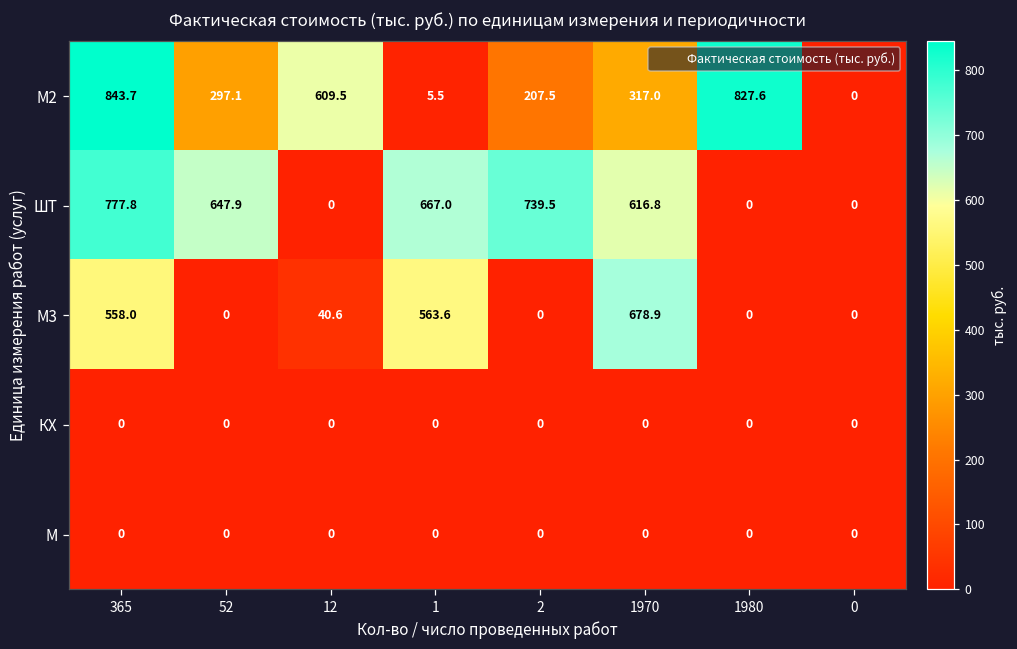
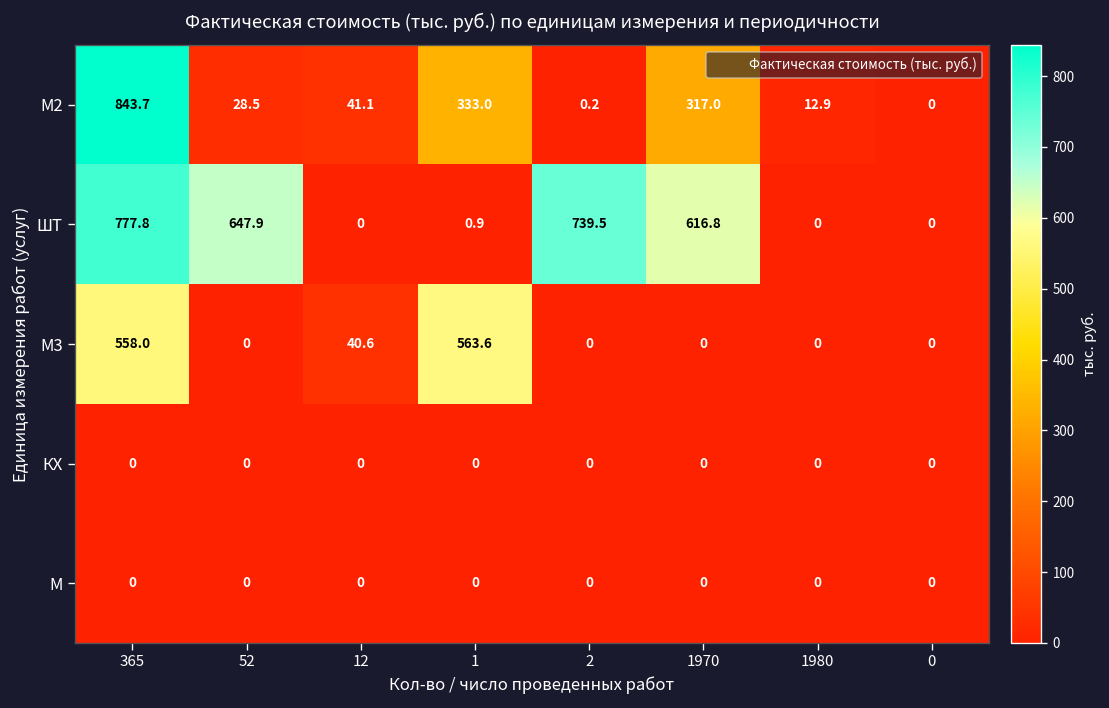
М2, 52: 297.1 -> 28.5
М2, 12: 609.5 -> 41.1
М2, 1: 5.5 -> 333.0
М2, 2: 207.5 -> 0.2
М2, 1980: 827.6 -> 12.9
ШТ, 1: 667.0 -> 0.9
М3, 1970: 678.9 -> 0
